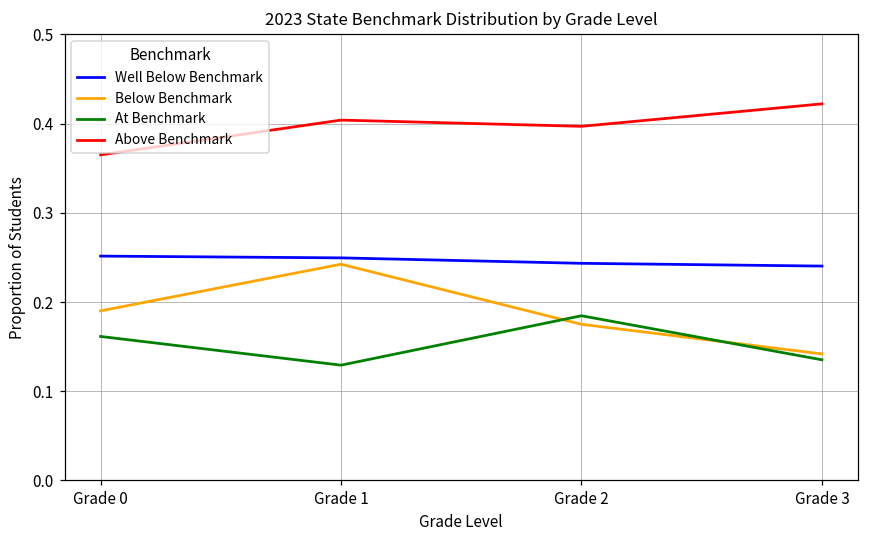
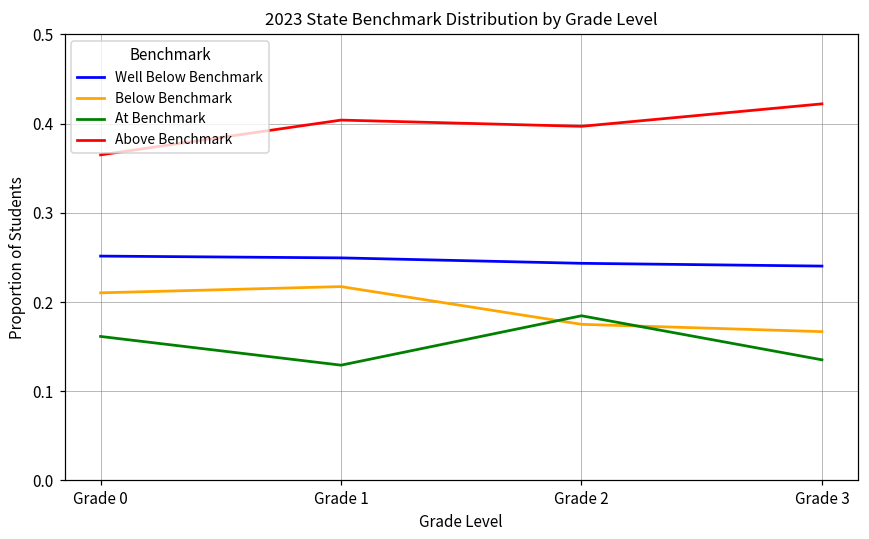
Below Benchmark, Grade 0: 0.19 -> 0.21
Below Benchmark, Grade 1: 0.24 -> 0.22
Below Benchmark, Grade 3: 0.14 -> 0.17
